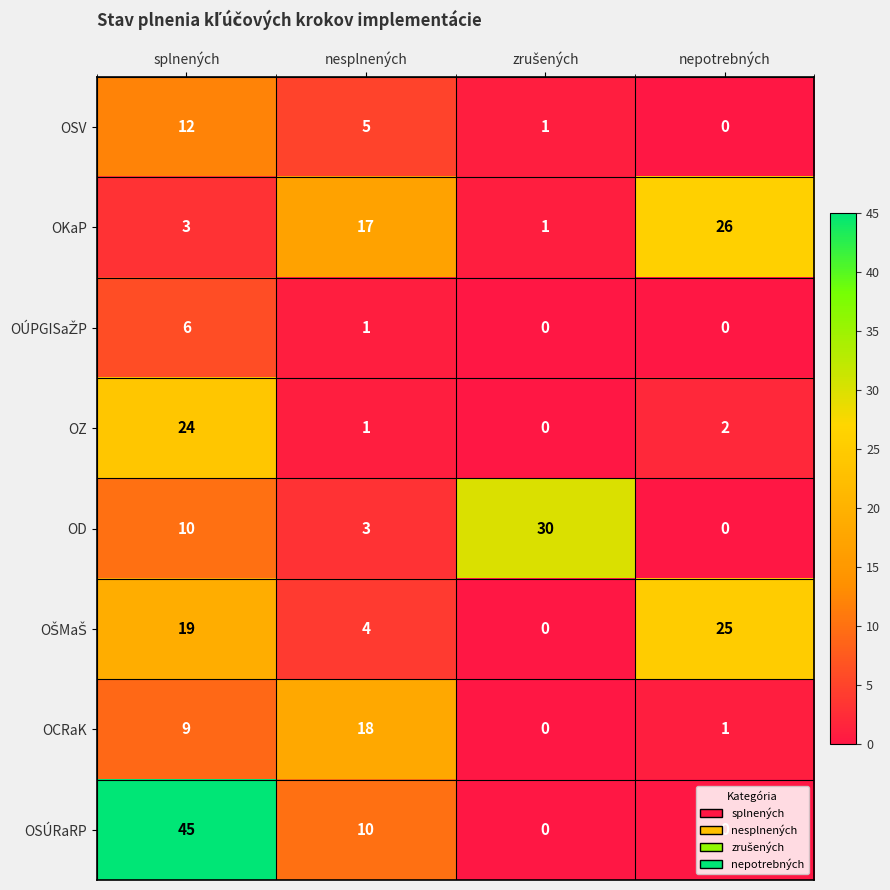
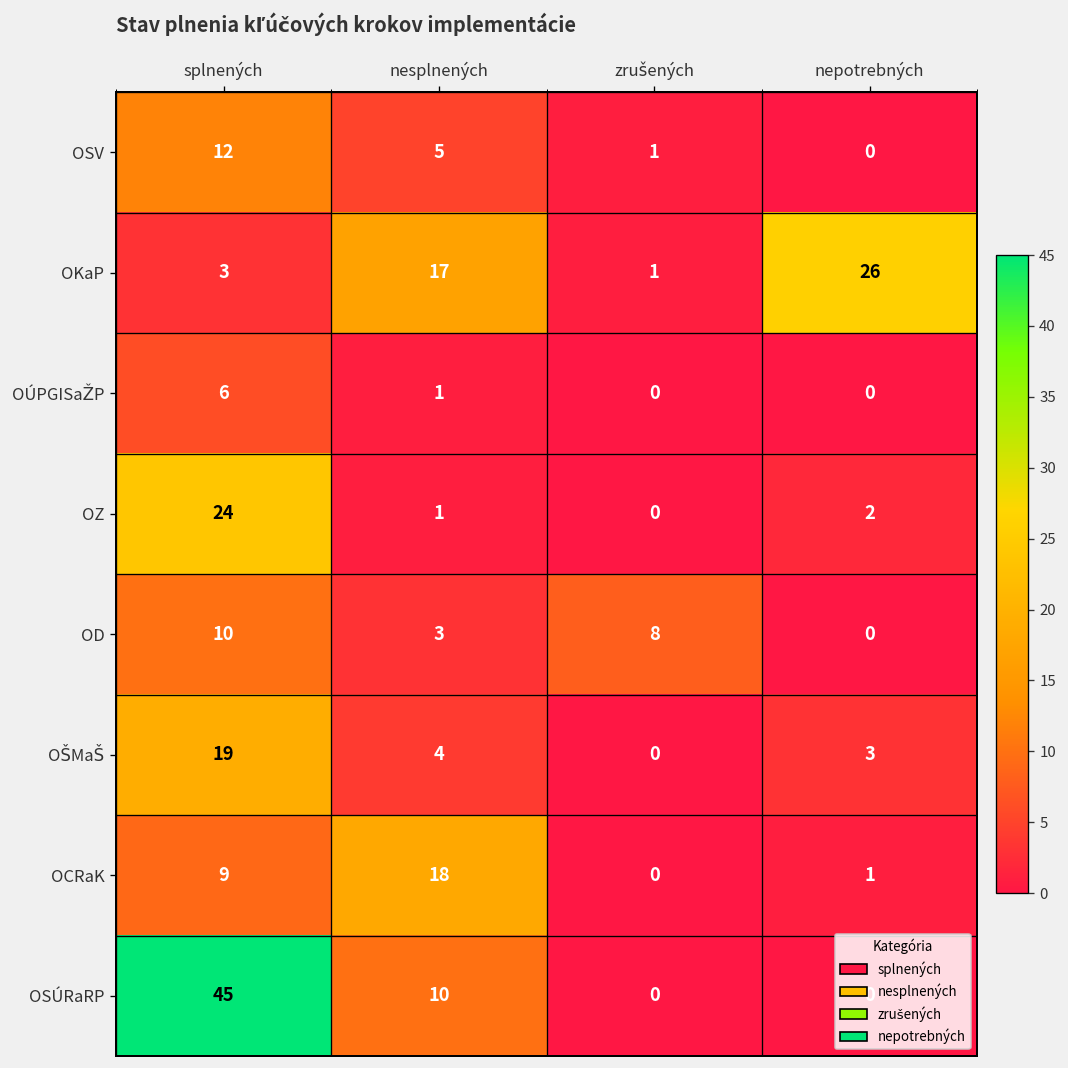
OD, zrušených: 30 -> 8
OŠMaŠ, nepotrebných: 25 -> 3
